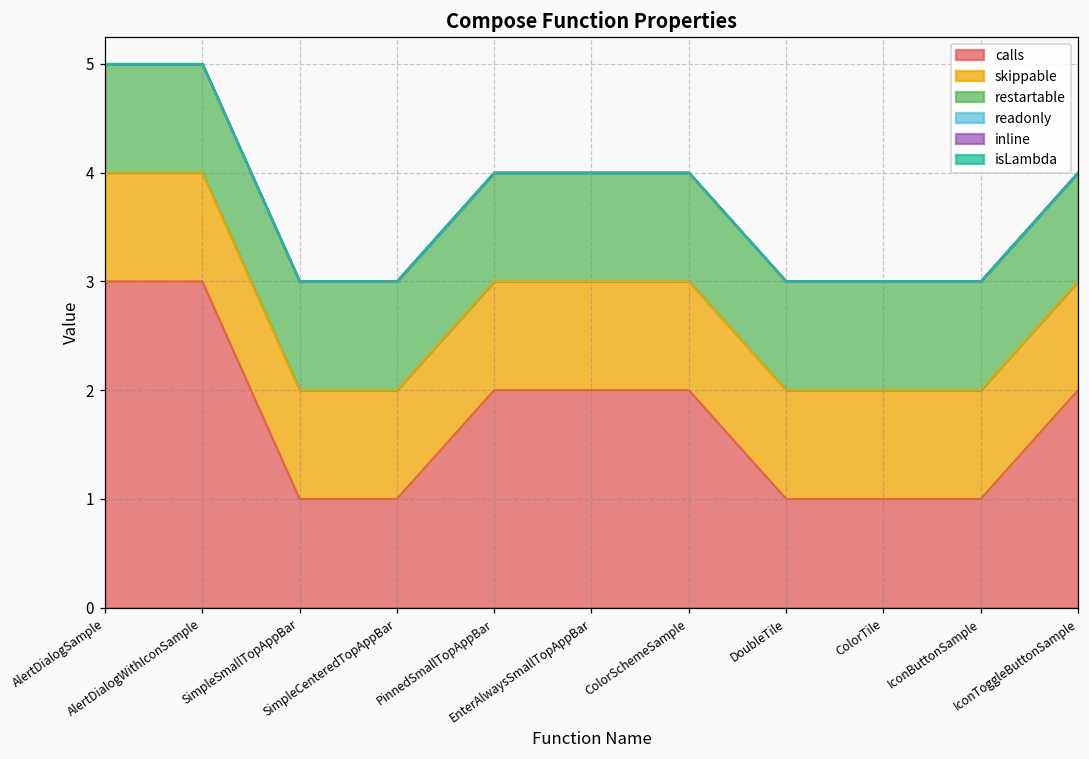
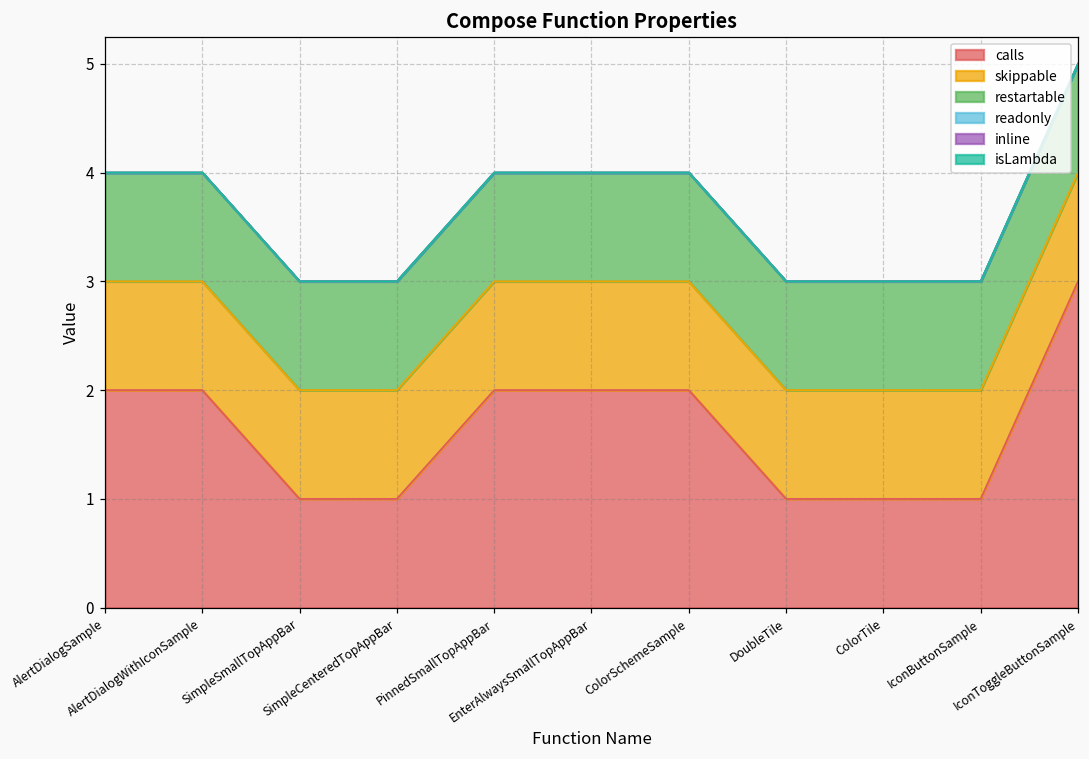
calls, AlertDialogSample: 3 -> 2
calls, AlertDialogWithIconSample: 3 -> 2
calls, IconToggleButtonSample: 2 -> 3
